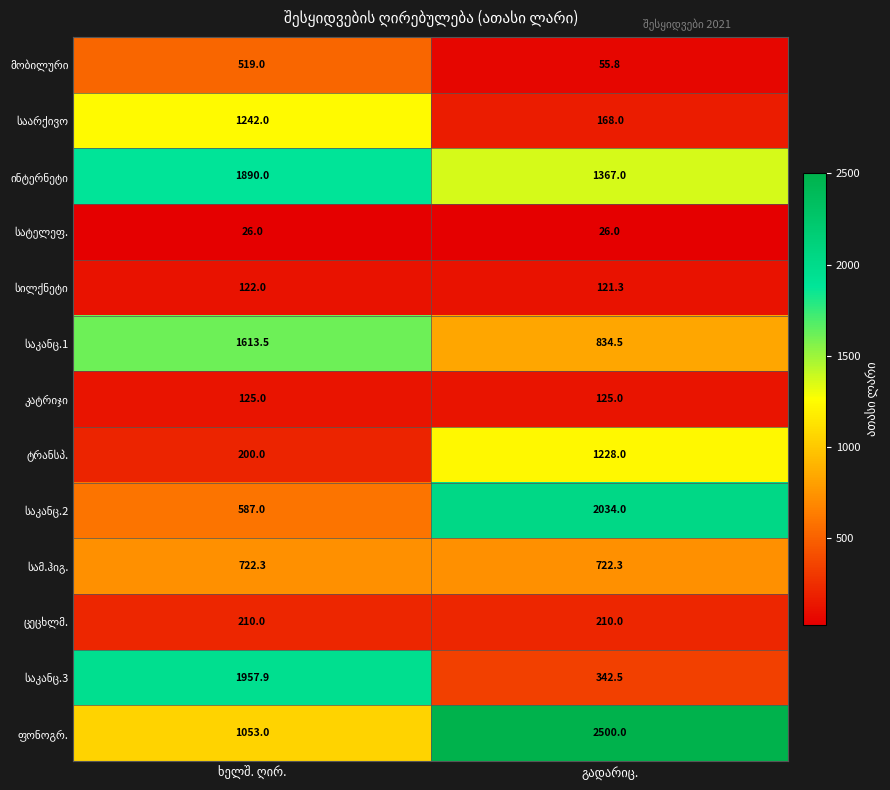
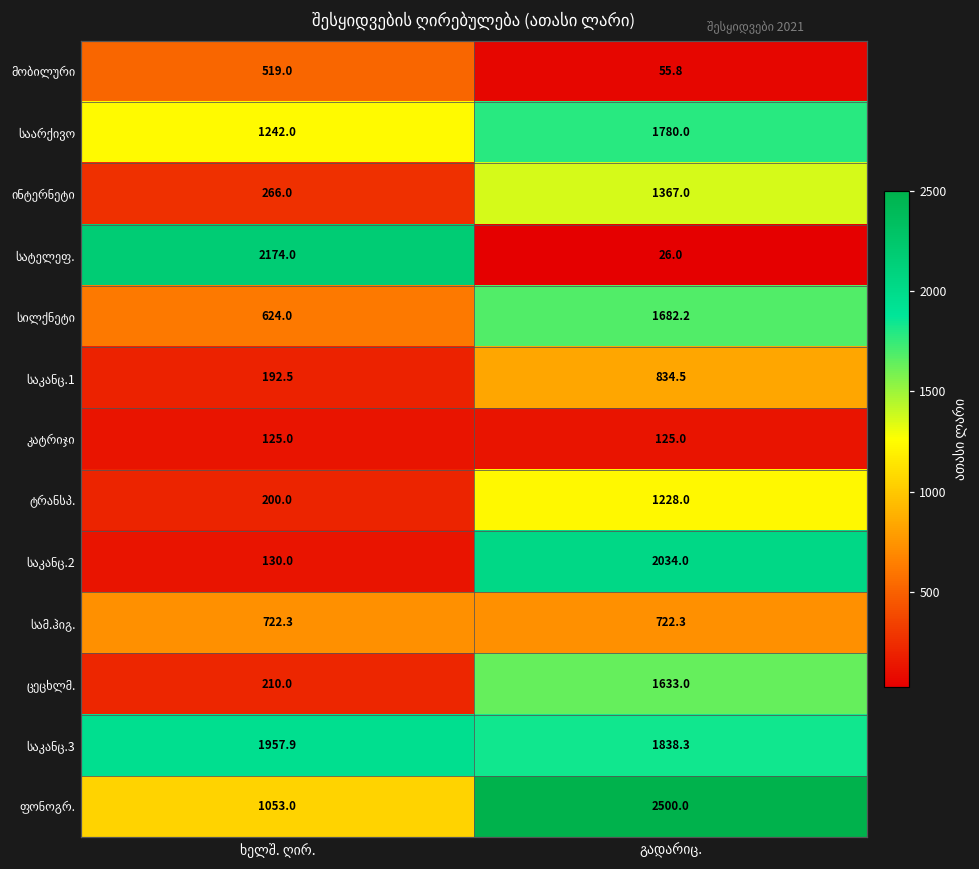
საარქივო, გადარიც.: 168.0 -> 1780.0
ინტერნეტი, ხელშ. ღირ.: 1890.0 -> 266.0
სატელეფ., ხელშ. ღირ.: 26.0 -> 2174.0
სილქნეტი, ხელშ. ღირ.: 122.0 -> 624.0
სილქნეტი, გადარიც.: 121.3 -> 1682.2
საკანც.1, ხელშ. ღირ.: 1613.5 -> 192.5
საკანც.2, ხელშ. ღირ.: 587.0 -> 130.0
ცეცხლმ., გადარიც.: 210.0 -> 1633.0
საკანც.3, გადარიც.: 342.5 -> 1838.3
